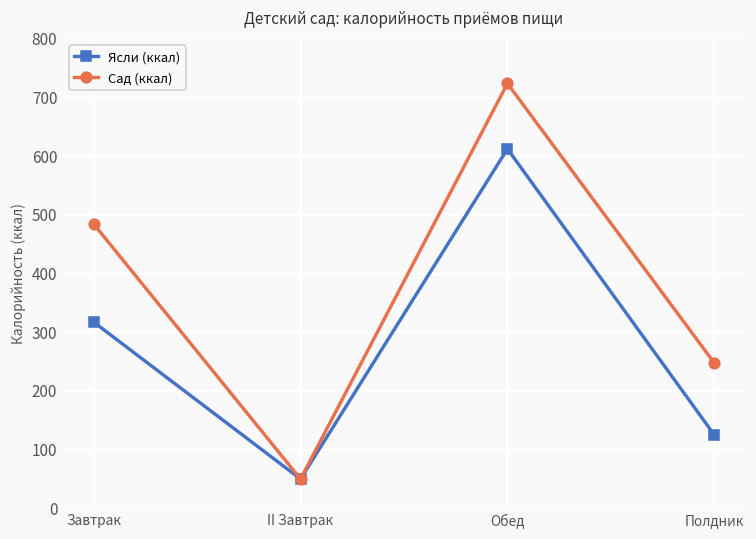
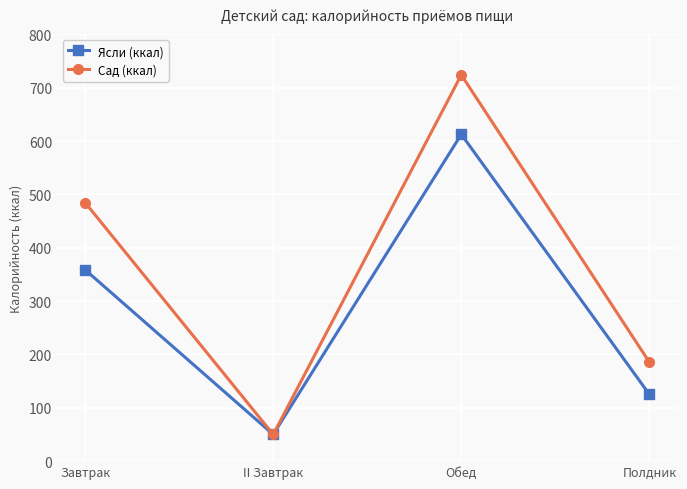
Ясли (ккал), Завтрак: 320 -> 360
Сад (ккал), Полдник: 250 -> 190
